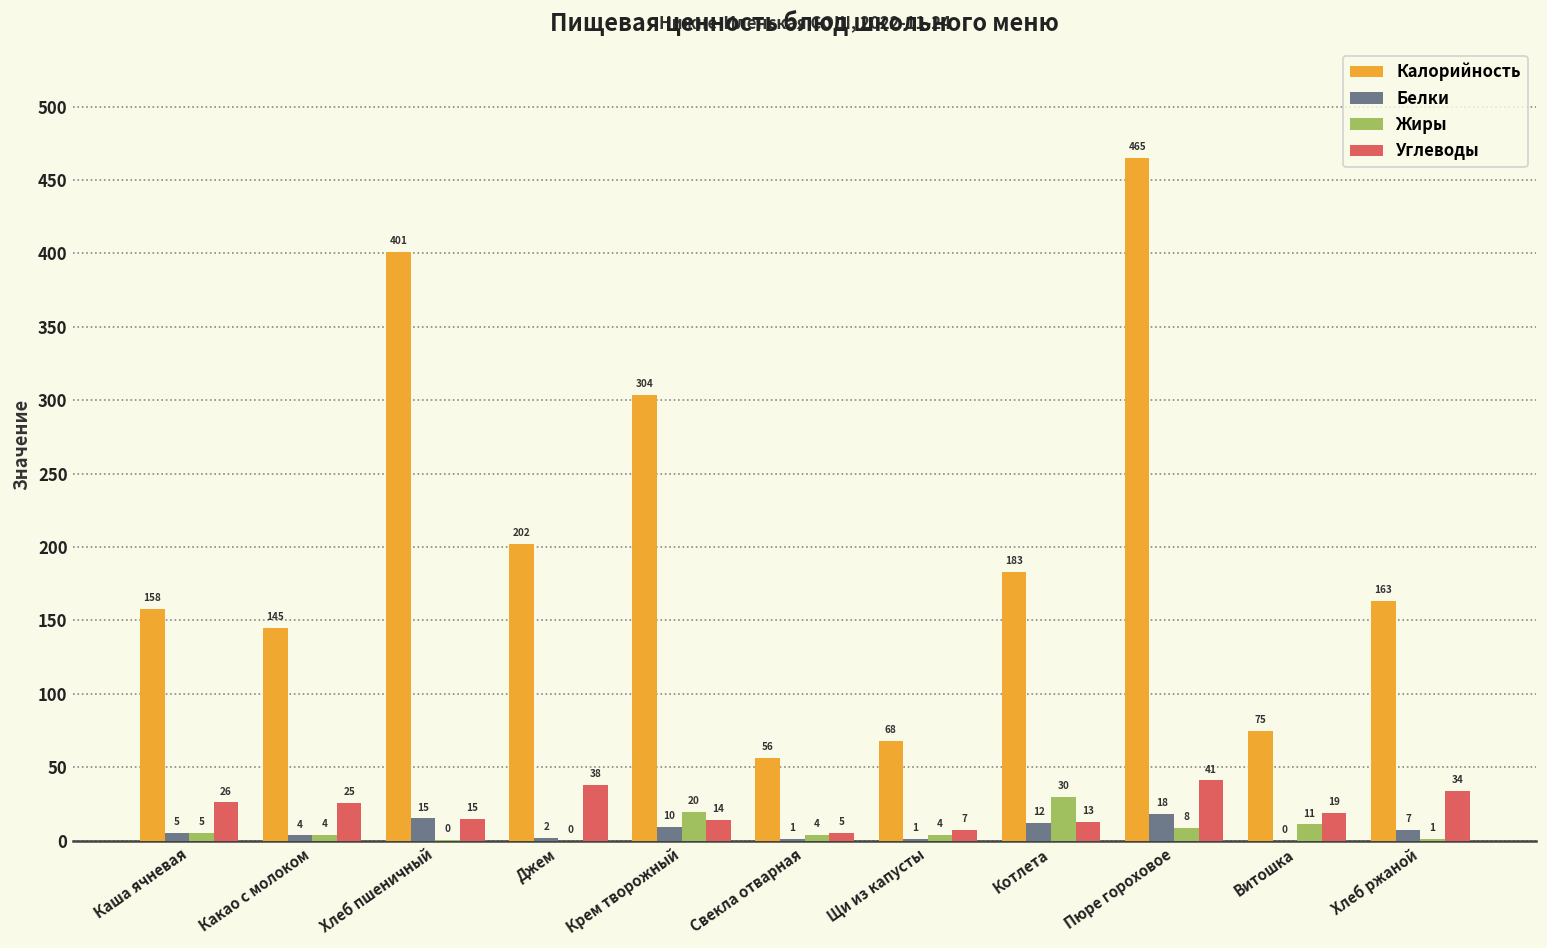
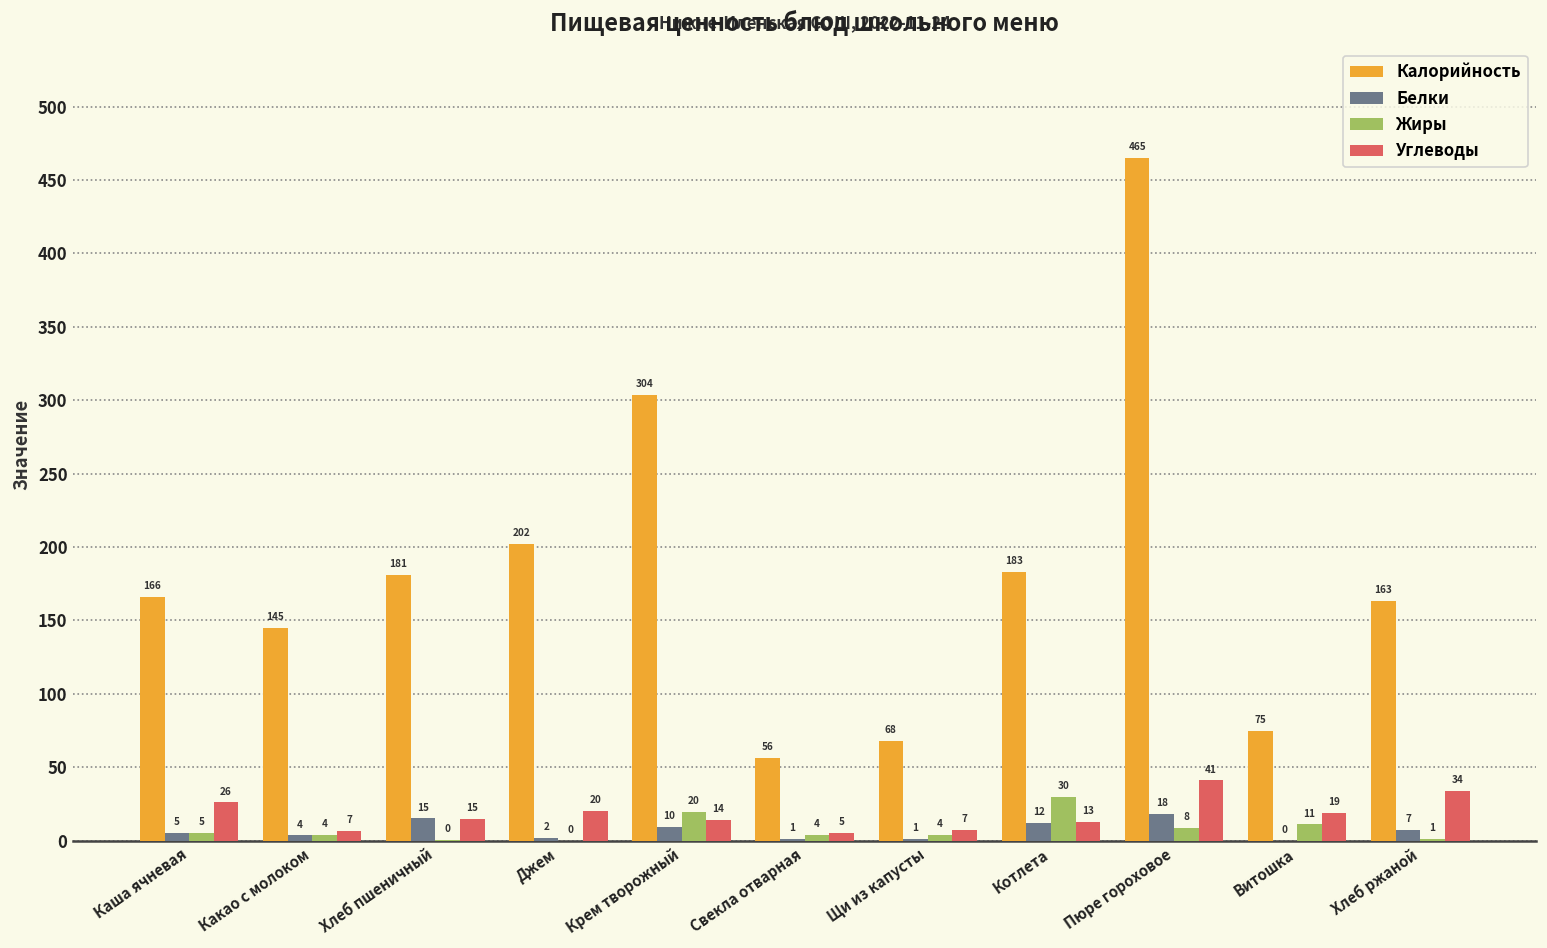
Калорийность, Каша ячневая: 158 -> 166
Углеводы, Какао с молоком: 25 -> 7
Калорийность, Хлеб пшеничный: 401 -> 181
Углеводы, Джем: 38 -> 20
